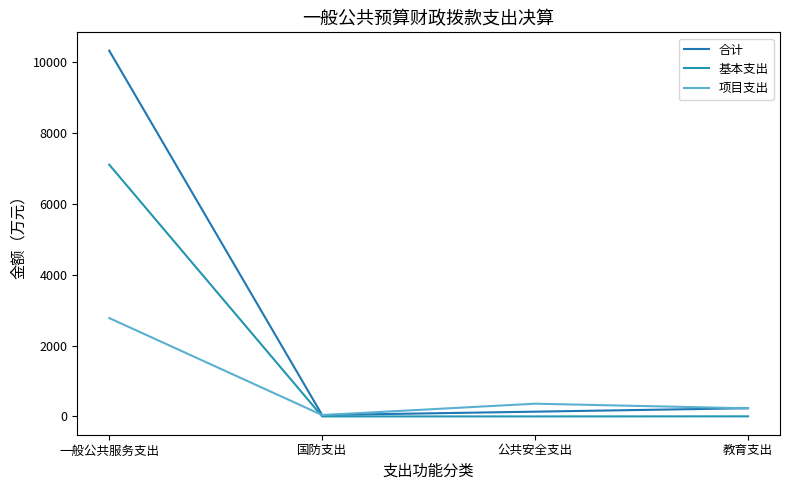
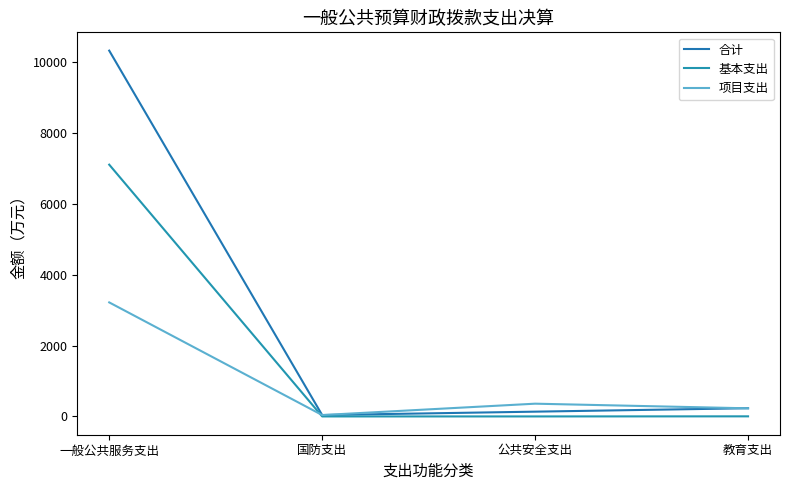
项目支出, 一般公共服务支出: 2800 -> 3200
